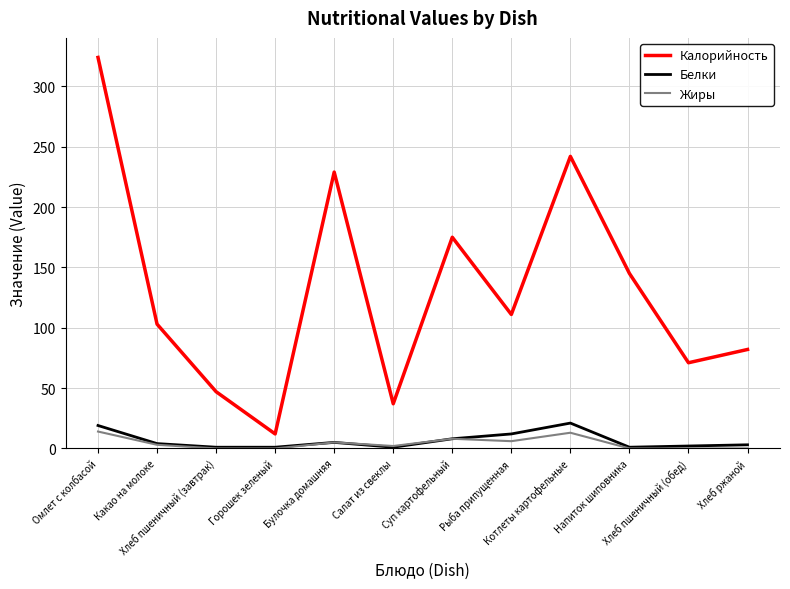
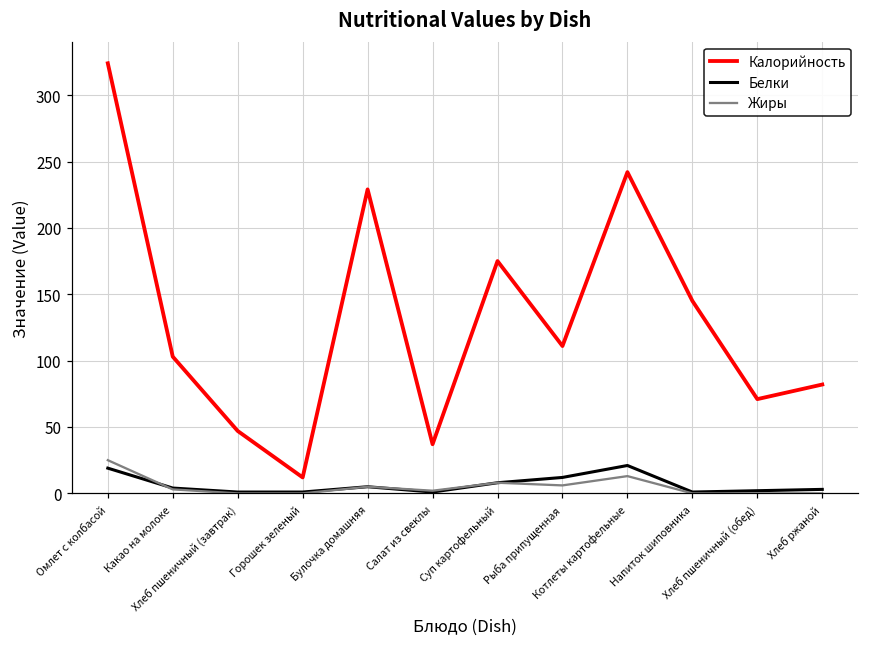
Жиры, Омлет с колбасой: 14 -> 25
